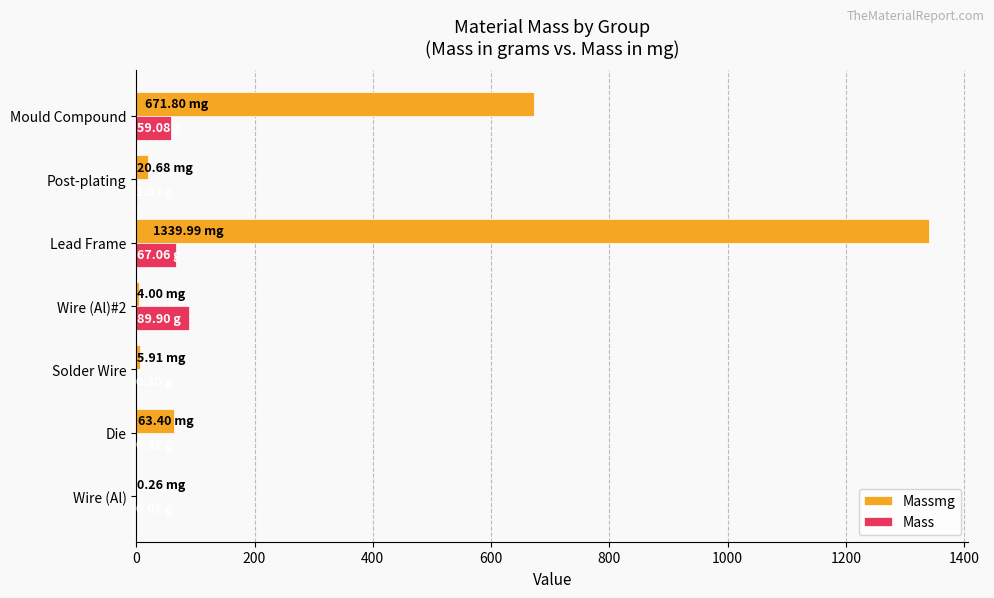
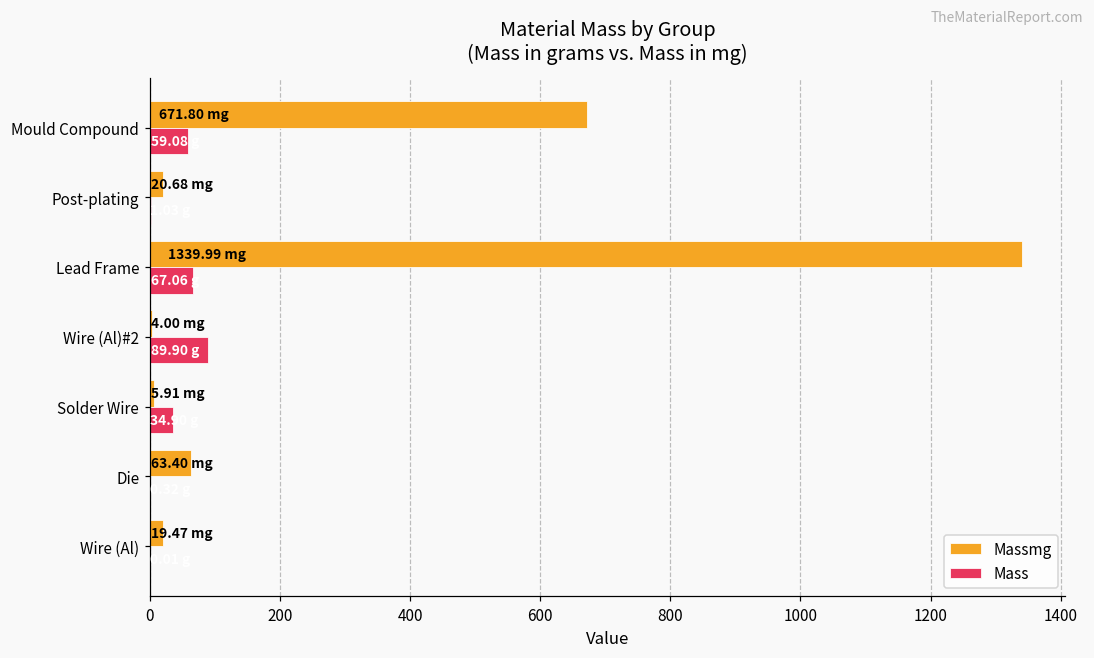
Mass, Solder Wire: 0 -> 30
Massmg, Wire (Al): 0.26 -> 19.47
